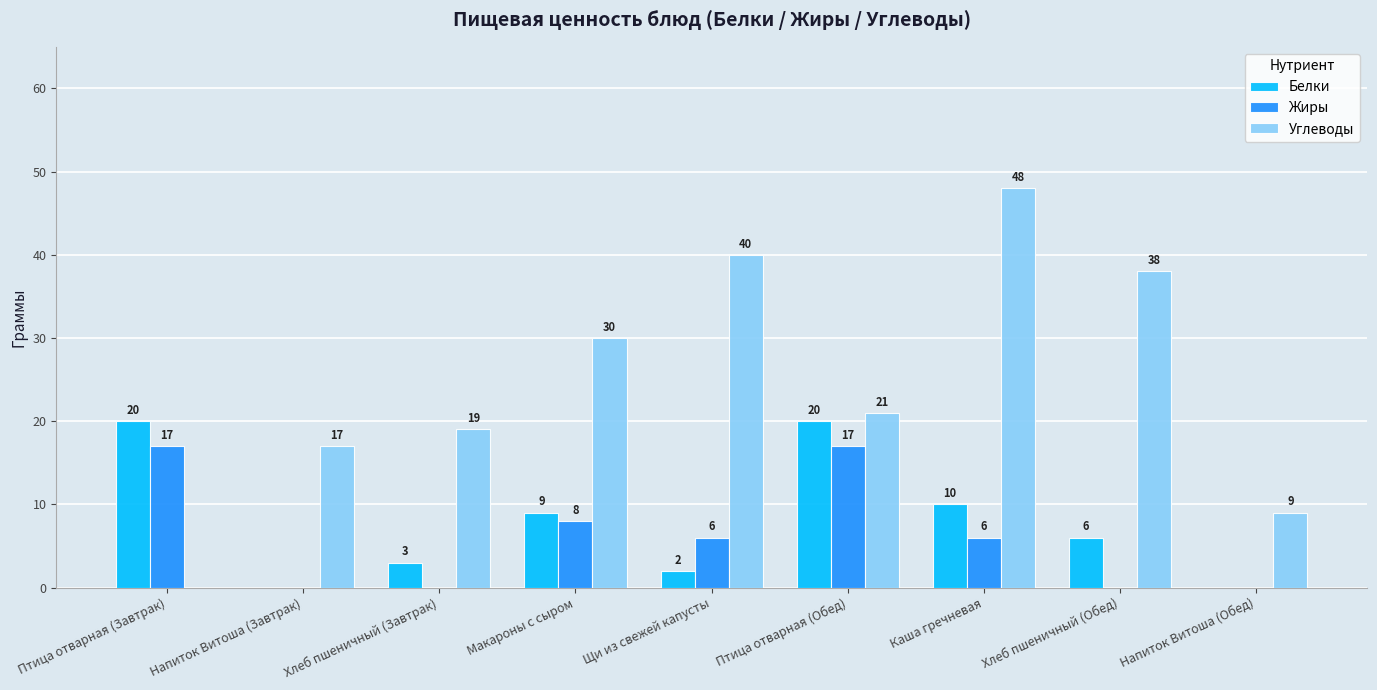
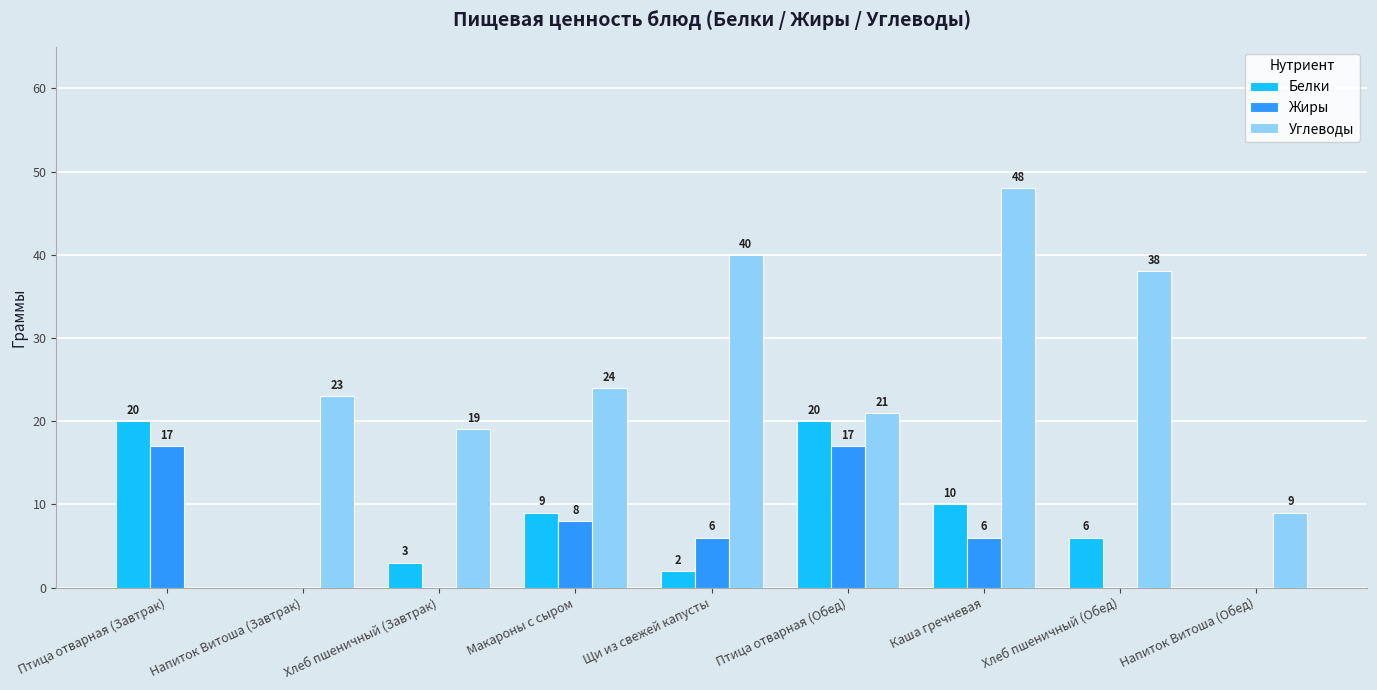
Углеводы, Напиток Витоша (Завтрак): 17 -> 23
Углеводы, Макароны с сыром: 30 -> 24
